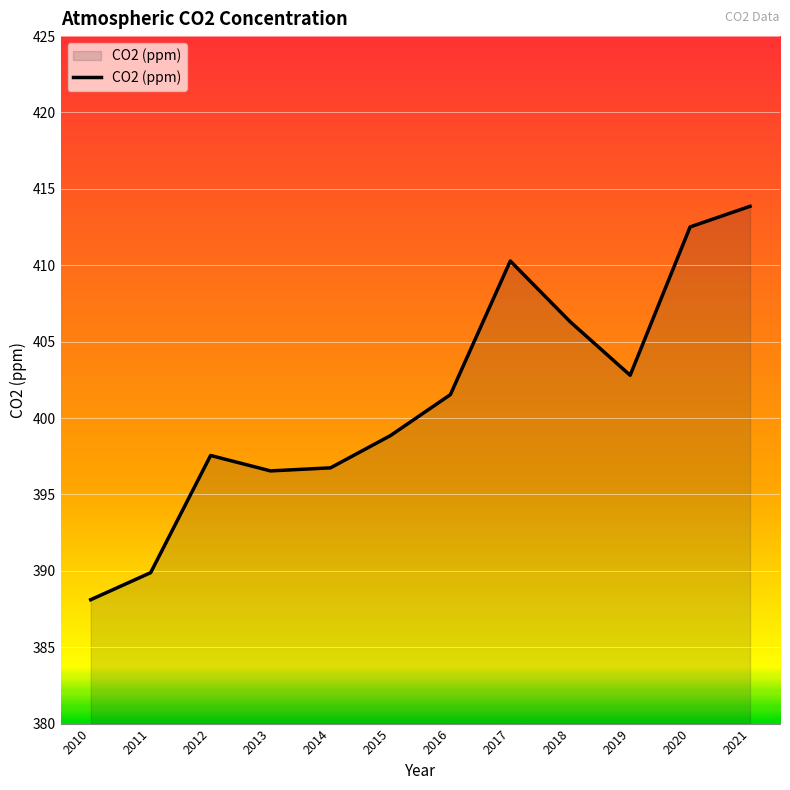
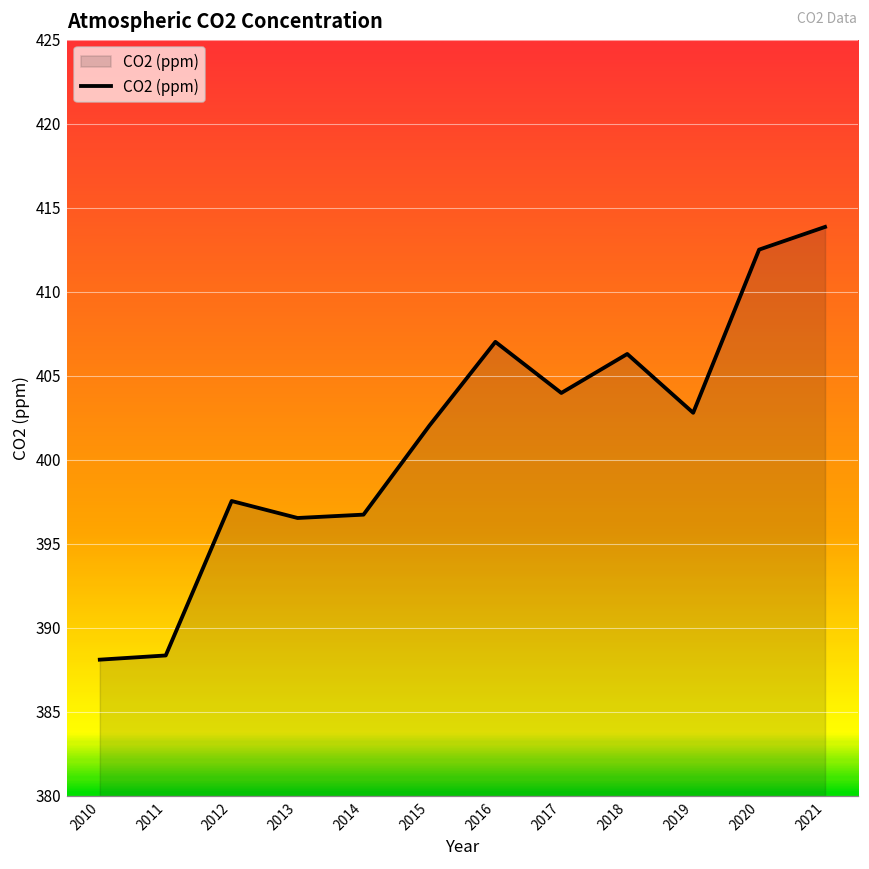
2011: 389.9 -> 388.4
2015: 398.9 -> 402.0
2016: 401.5 -> 407.0
2017: 410.3 -> 404.0
